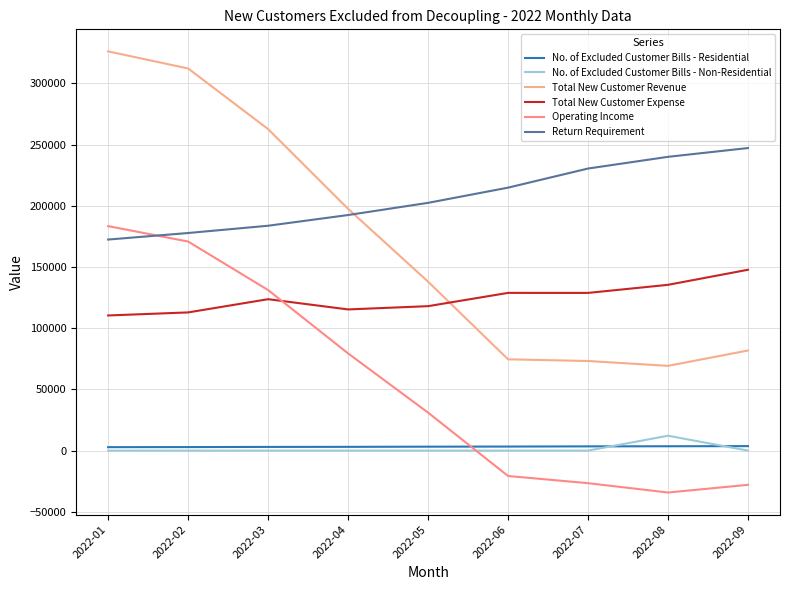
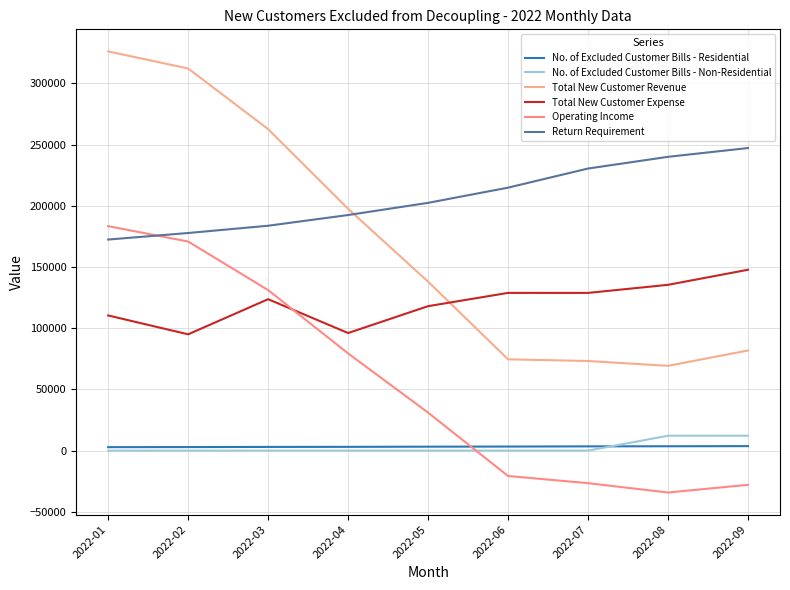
Total New Customer Expense, 2022-02: 113000 -> 95000
Total New Customer Expense, 2022-04: 115000 -> 96000
No. of Excluded Customer Bills - Non-Residential, 2022-09: 0 -> 12000
